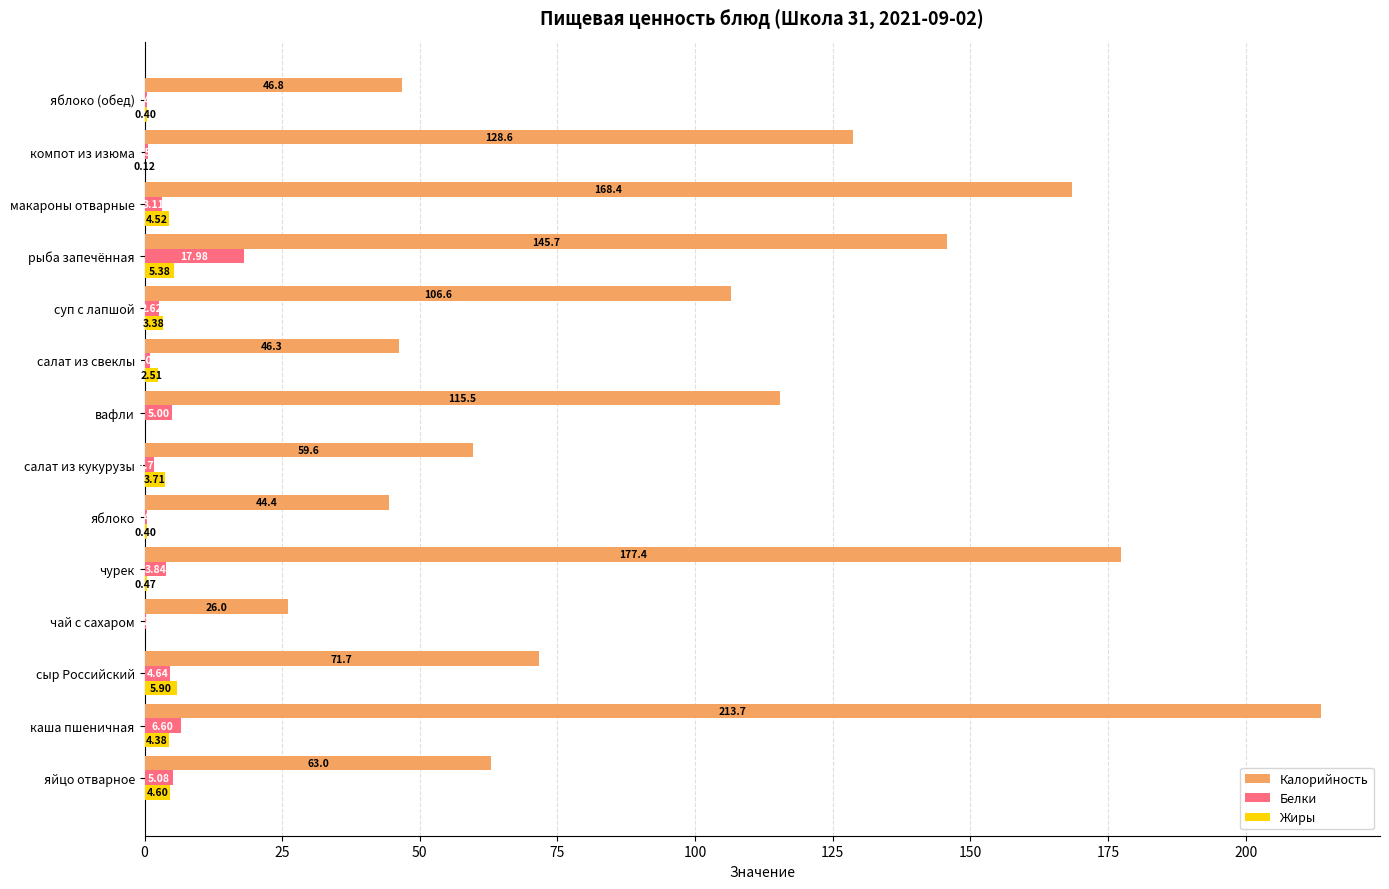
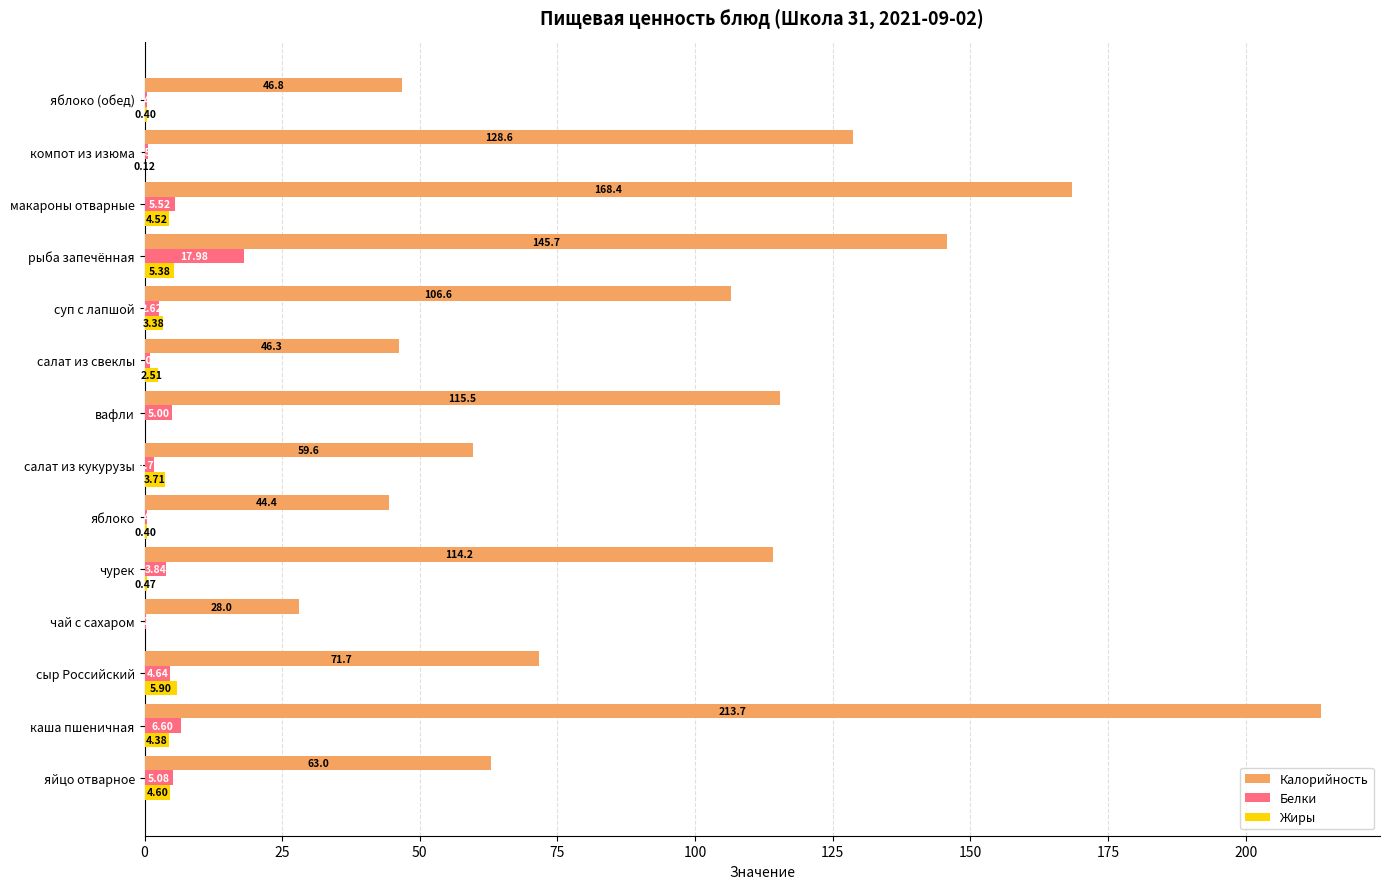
Белки, макароны отварные: 3.11 -> 5.52
Калорийность, чурек: 177.4 -> 114.2
Калорийность, чай с сахаром: 26.0 -> 28.0
